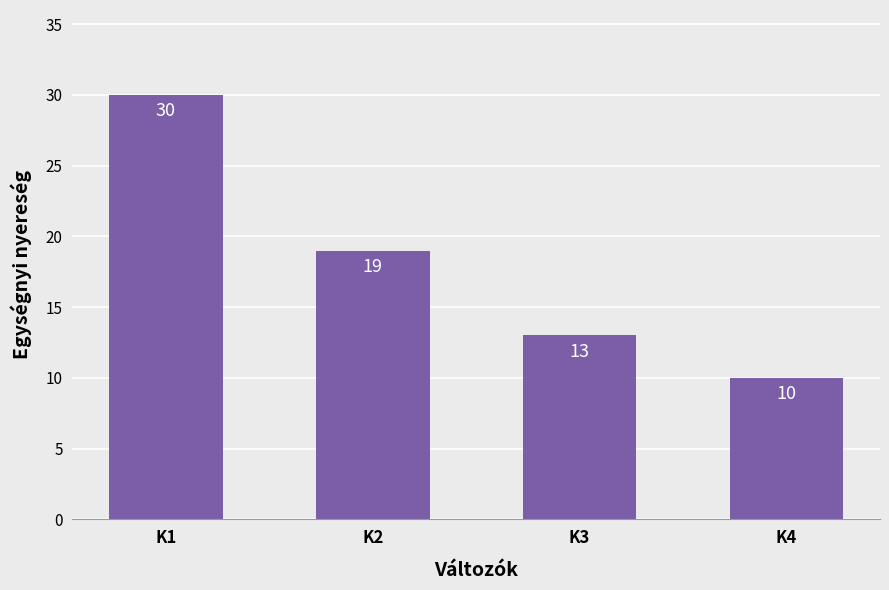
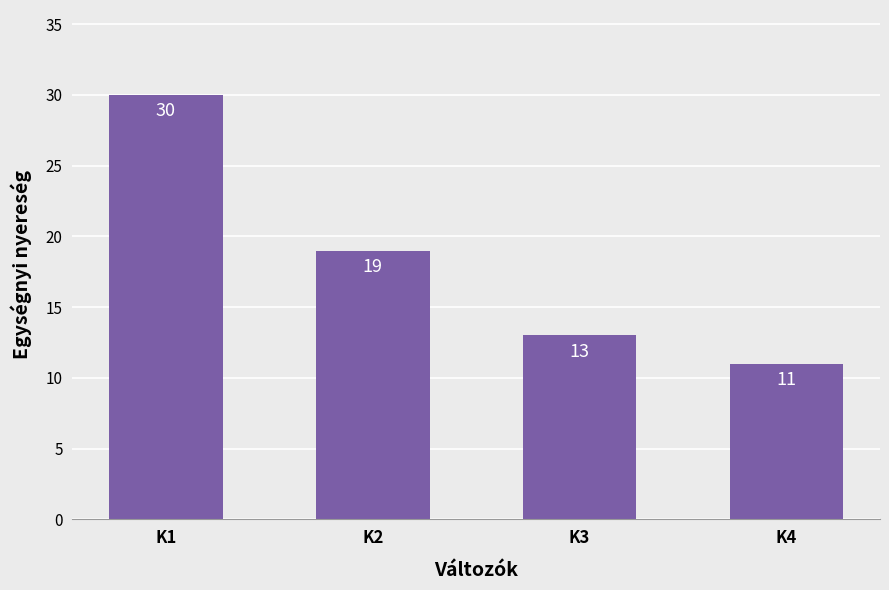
K4: 10 -> 11
